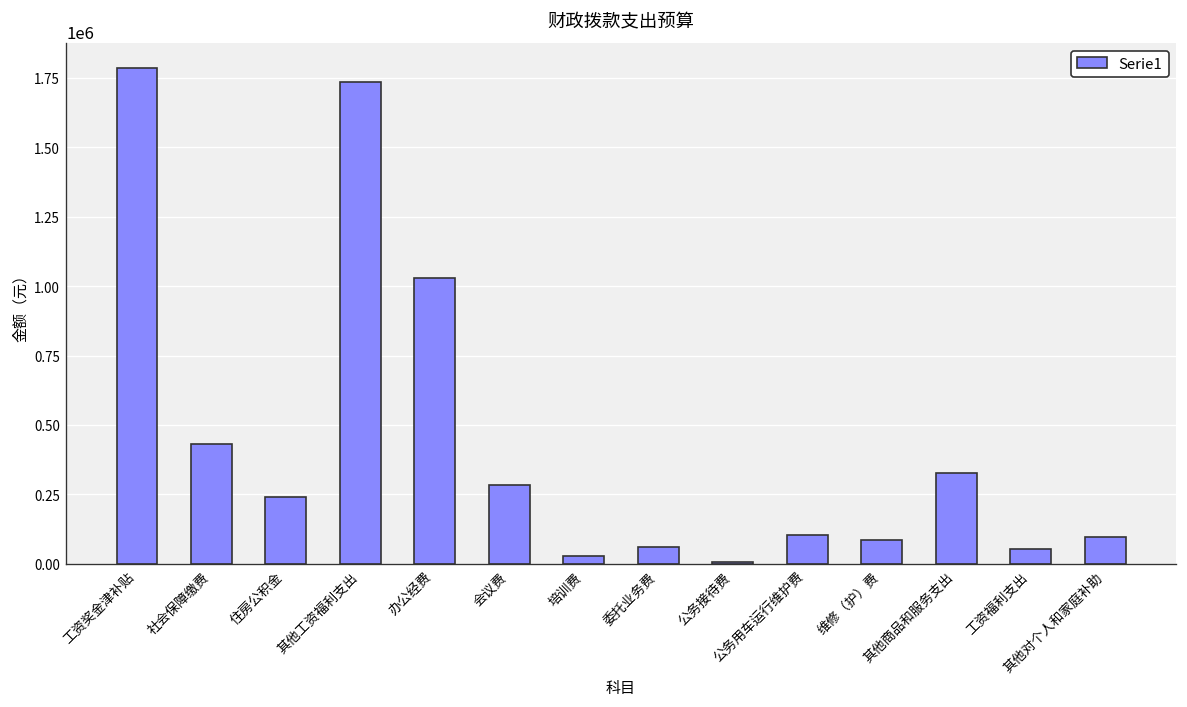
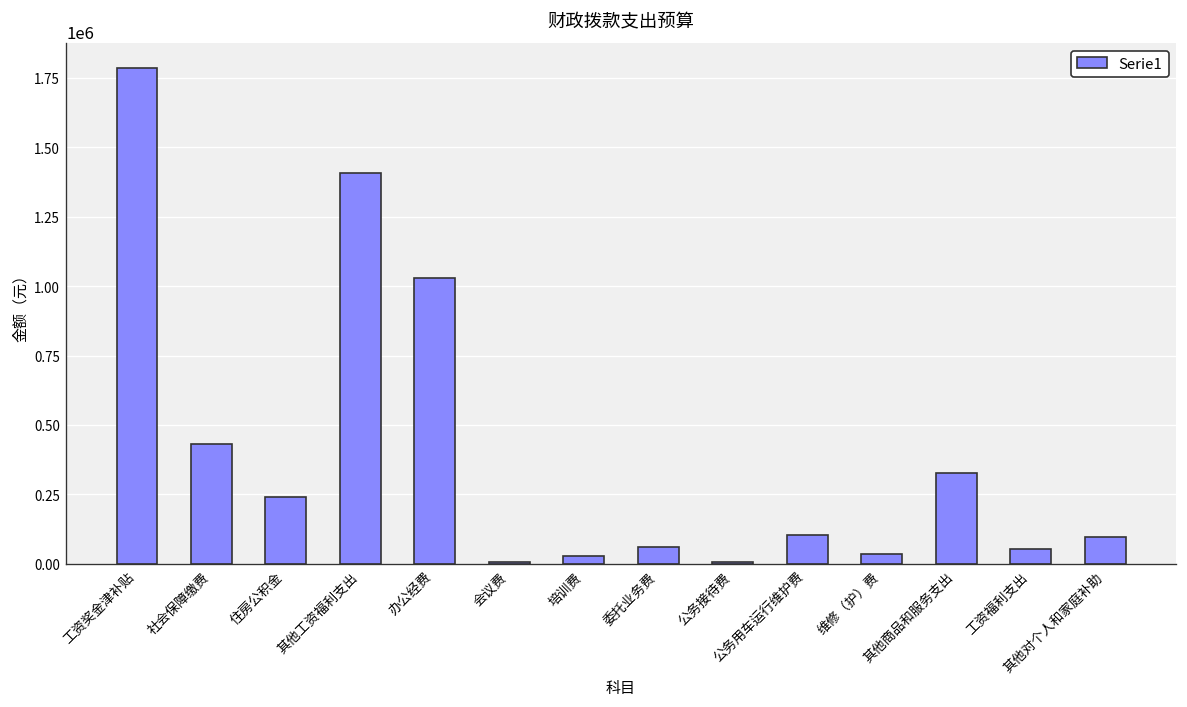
其他工资福利支出: 1740000 -> 1410000
会议费: 280000 -> 10000
维修（护）费: 90000 -> 40000
